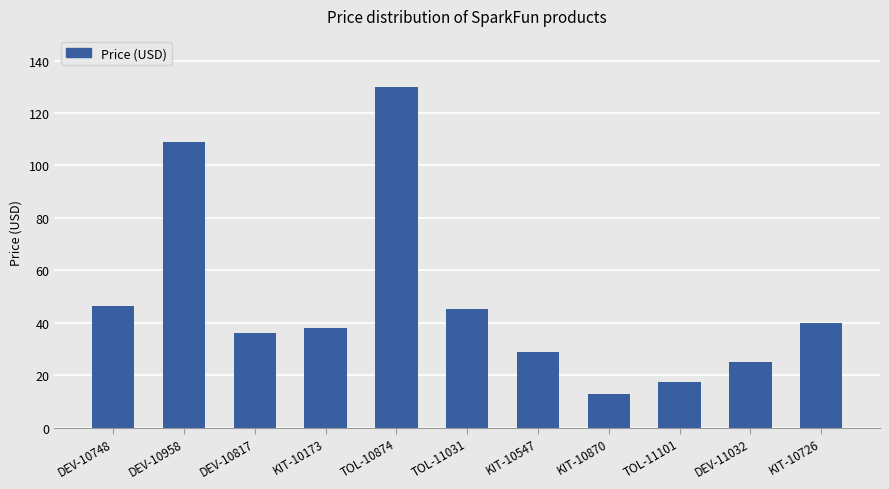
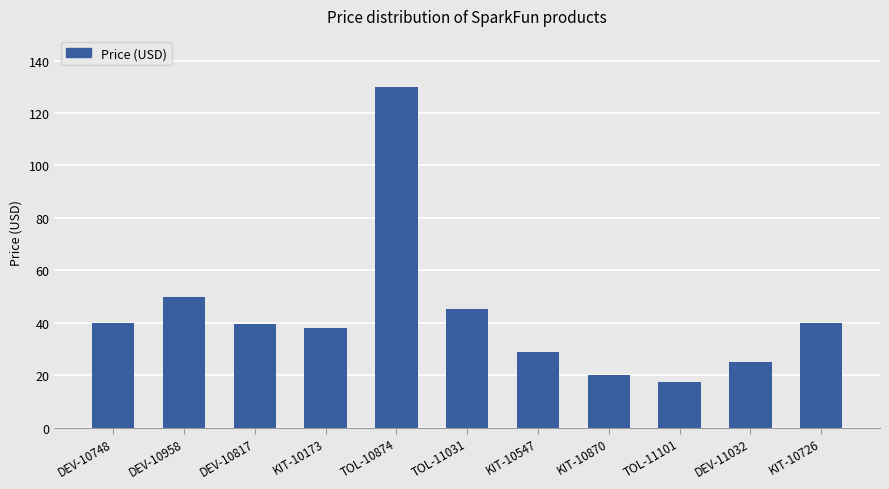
DEV-10748: 46 -> 40
DEV-10958: 109 -> 50
DEV-10817: 36 -> 40
KIT-10870: 13 -> 20
